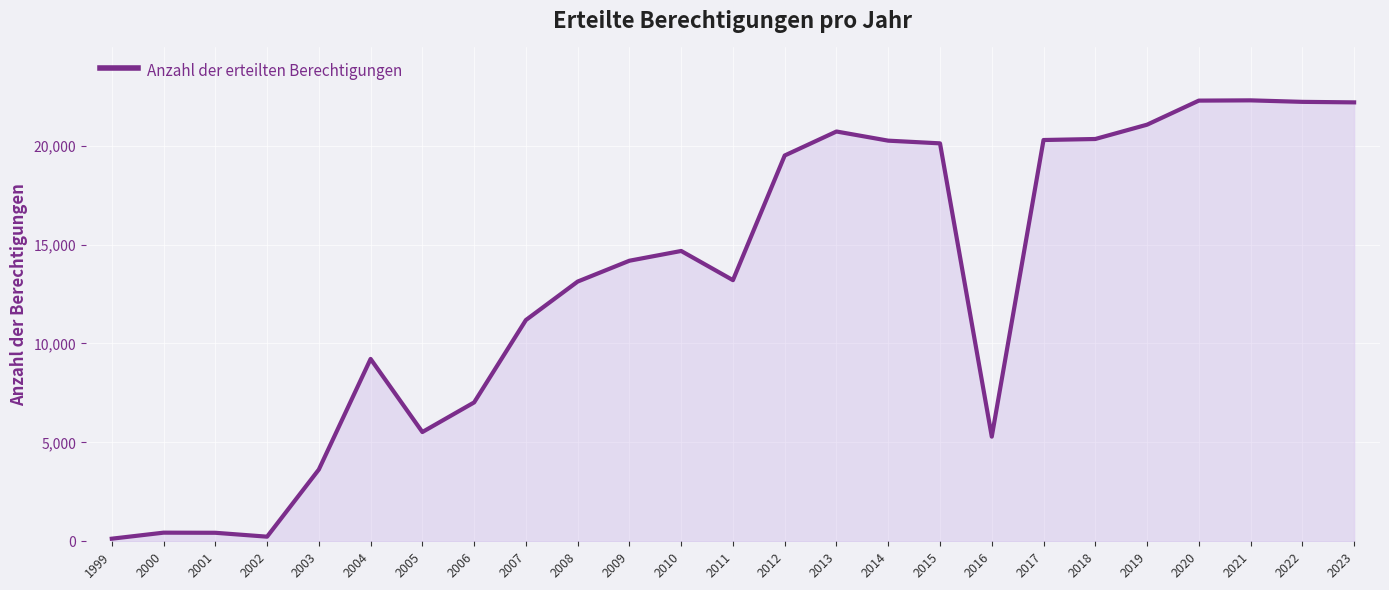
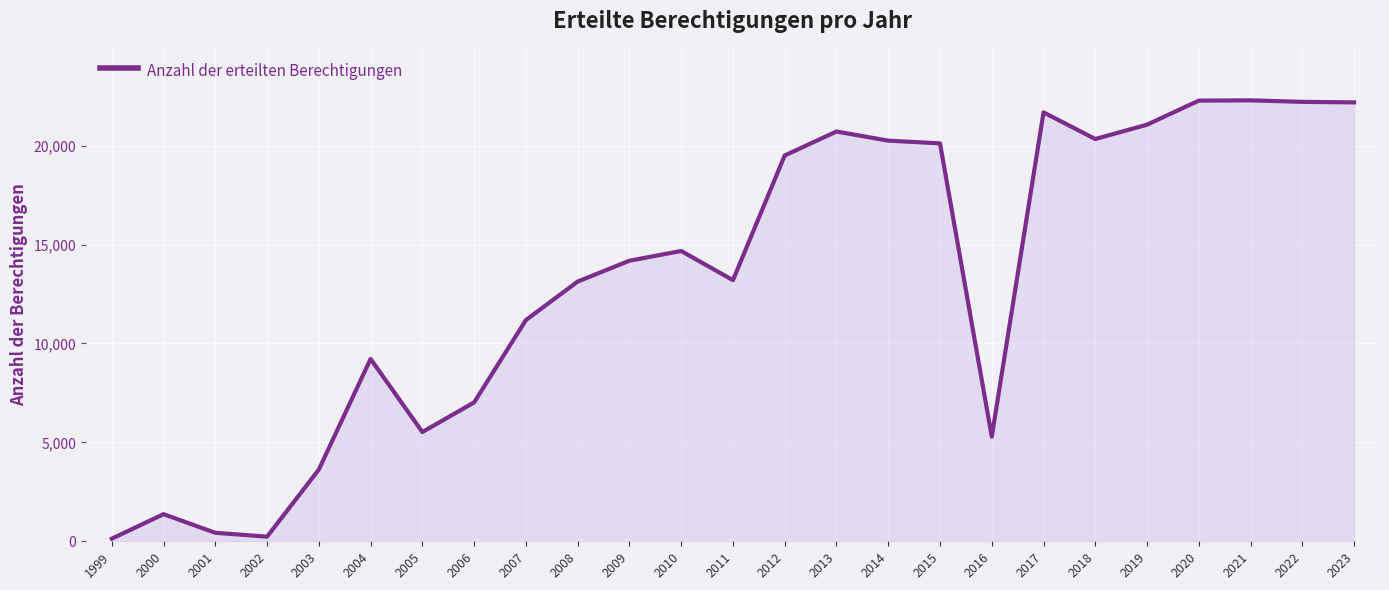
2000: 400 -> 1,400
2017: 20,300 -> 21,700
